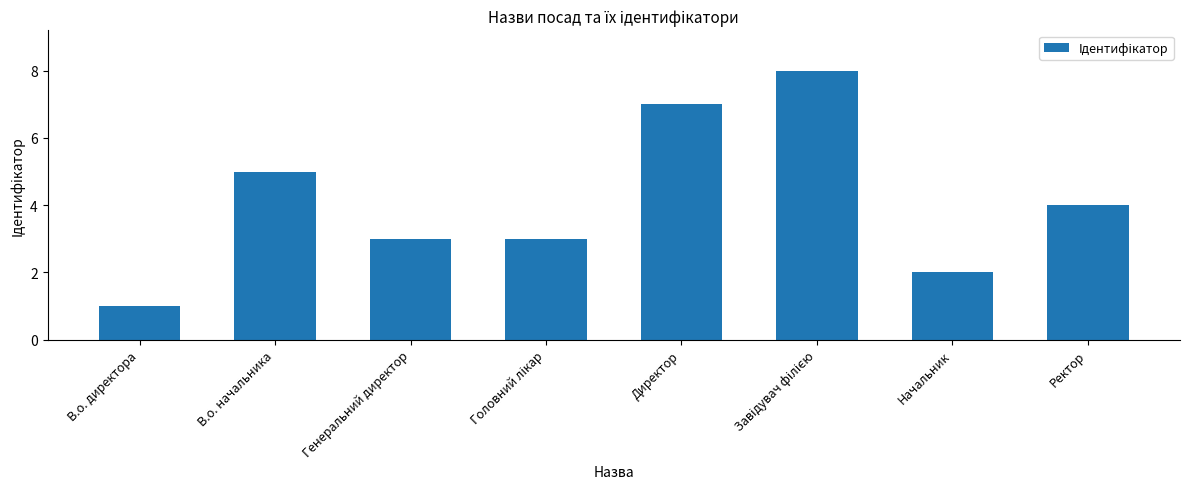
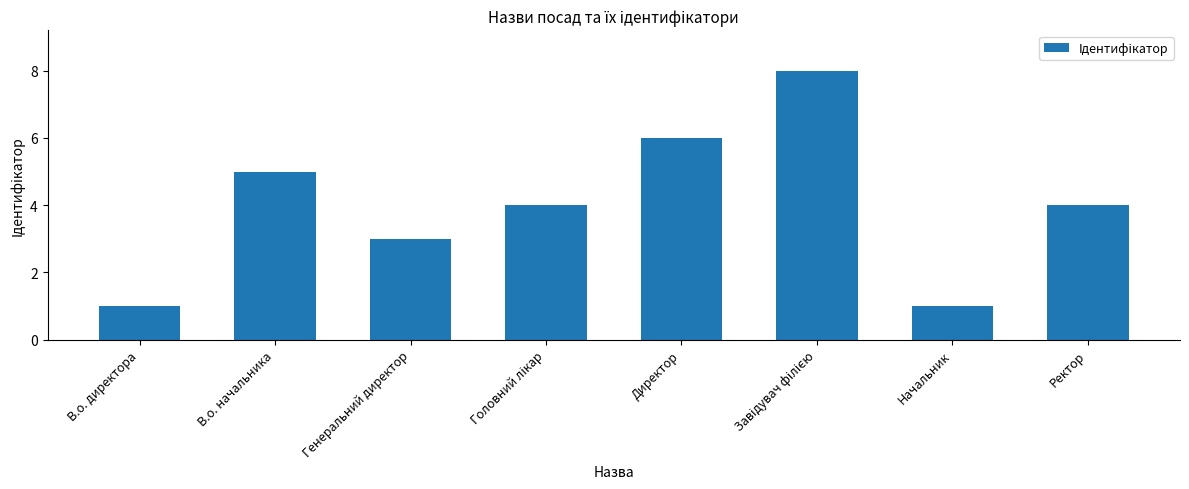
Головний лікар: 3 -> 4
Директор: 7 -> 6
Начальник: 2 -> 1
